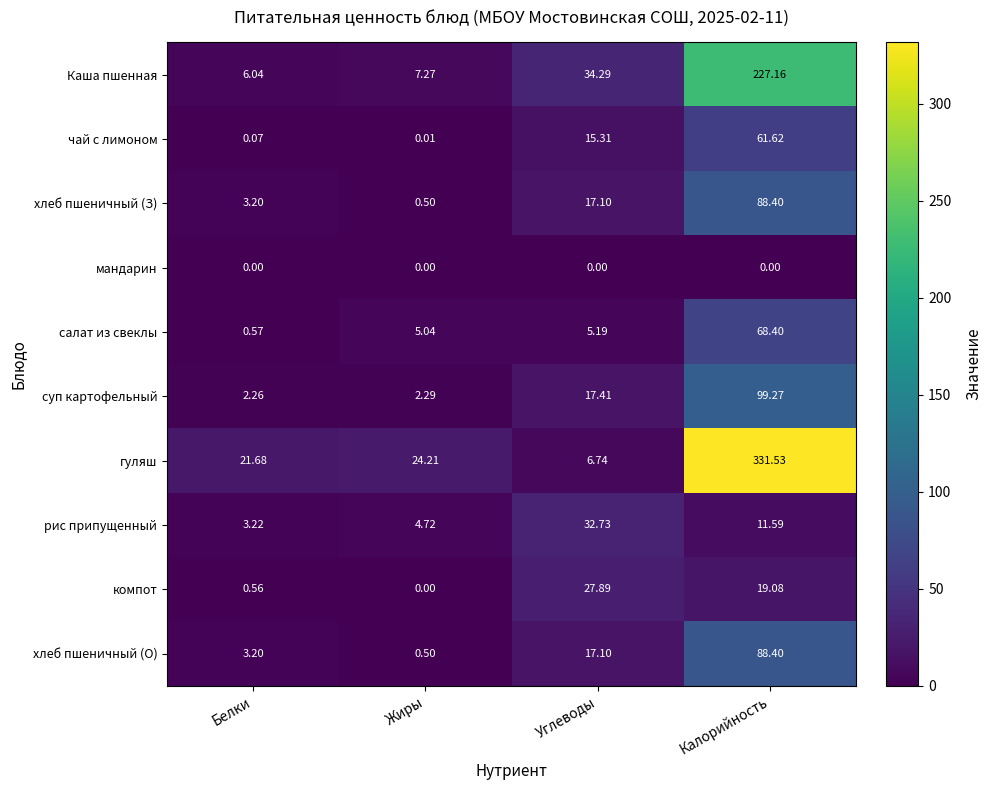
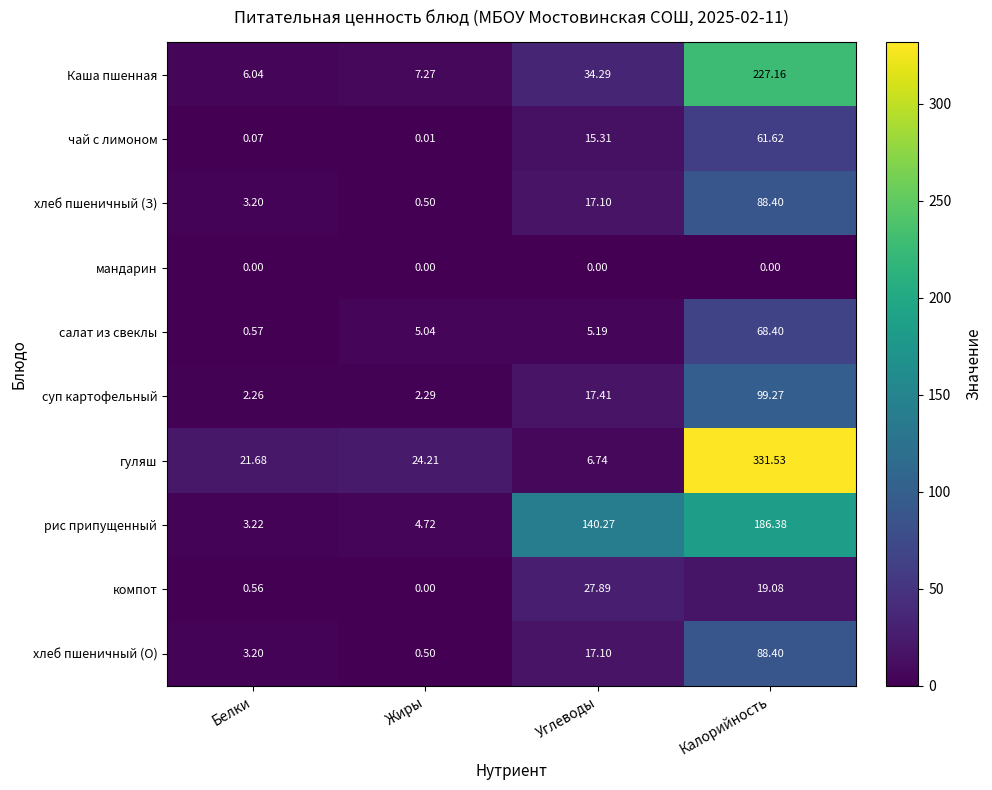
рис припущенный, Углеводы: 32.73 -> 140.27
рис припущенный, Калорийность: 11.59 -> 186.38
